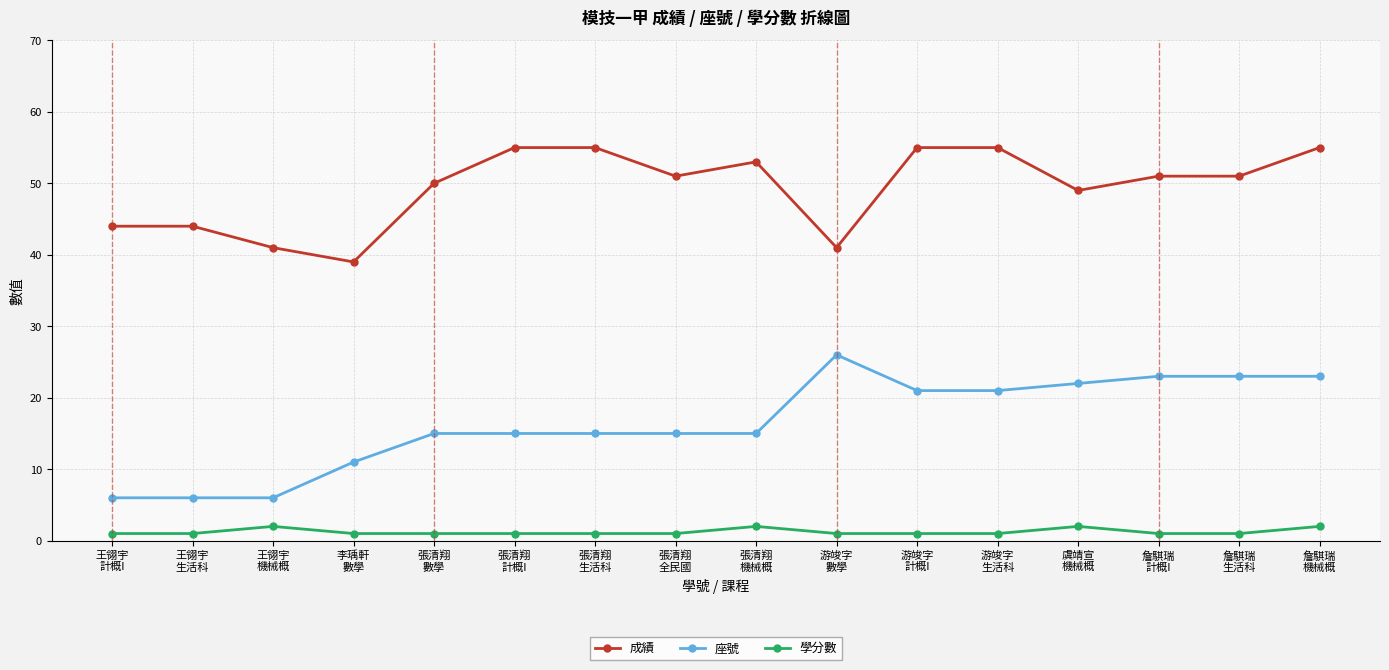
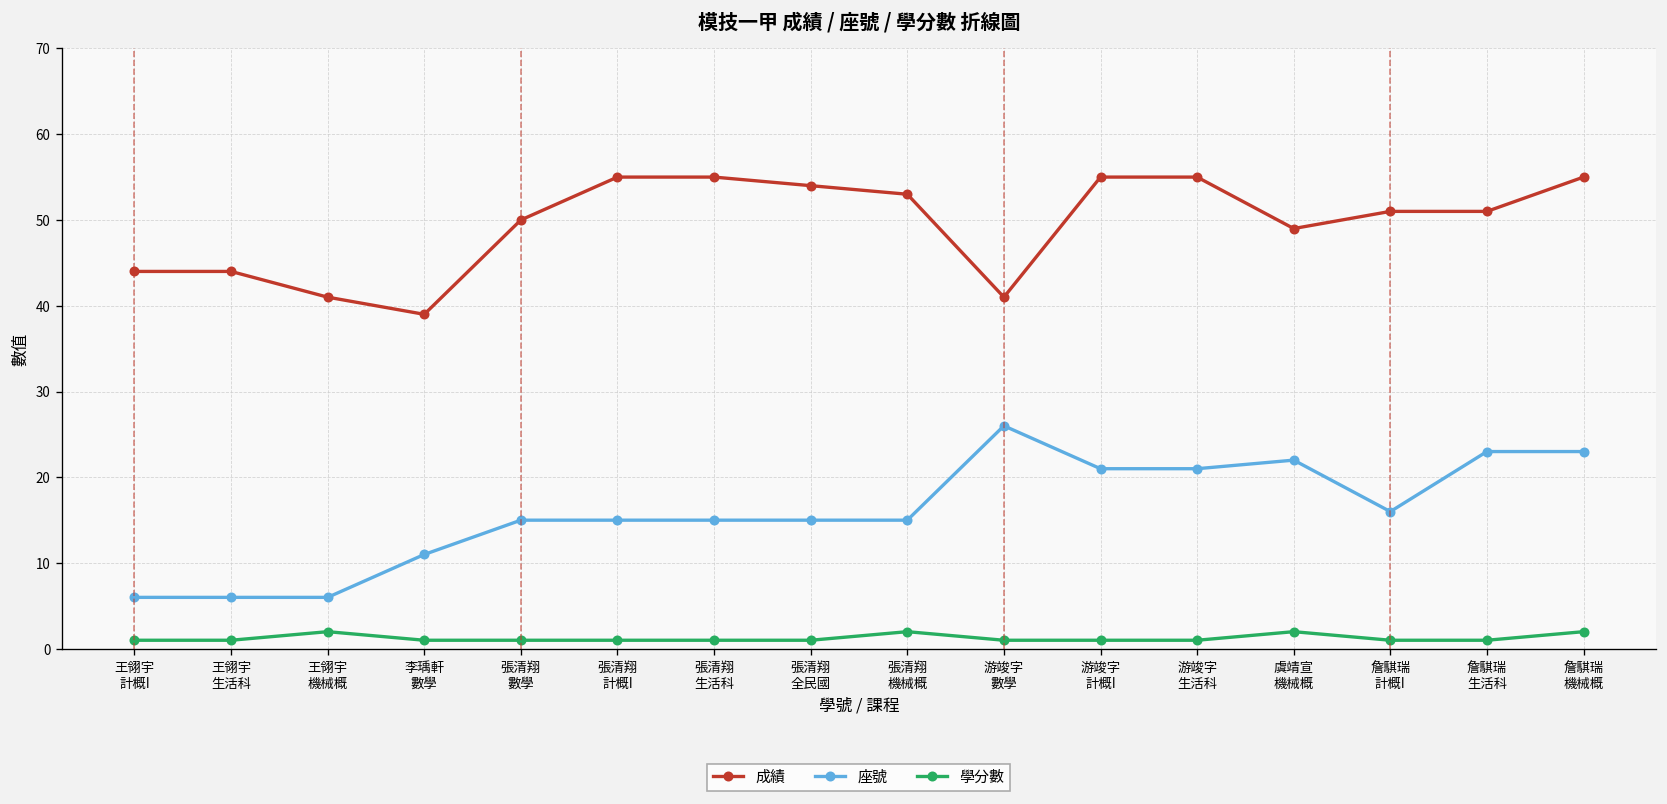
成績, 張清翔 全民國: 51 -> 54
座號, 詹騏瑞 計概I: 23 -> 16
